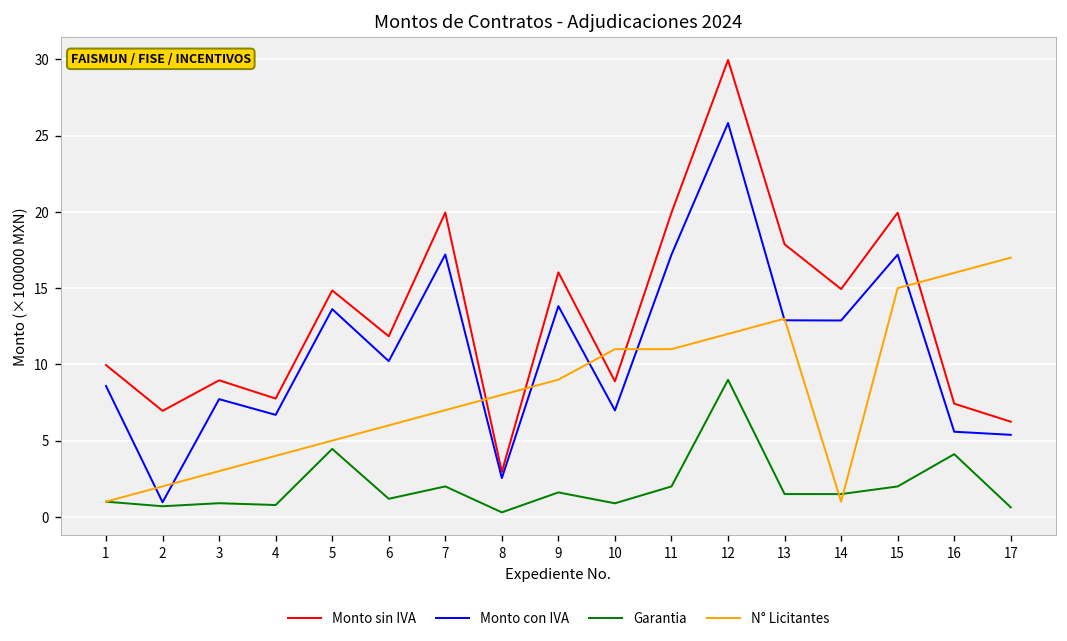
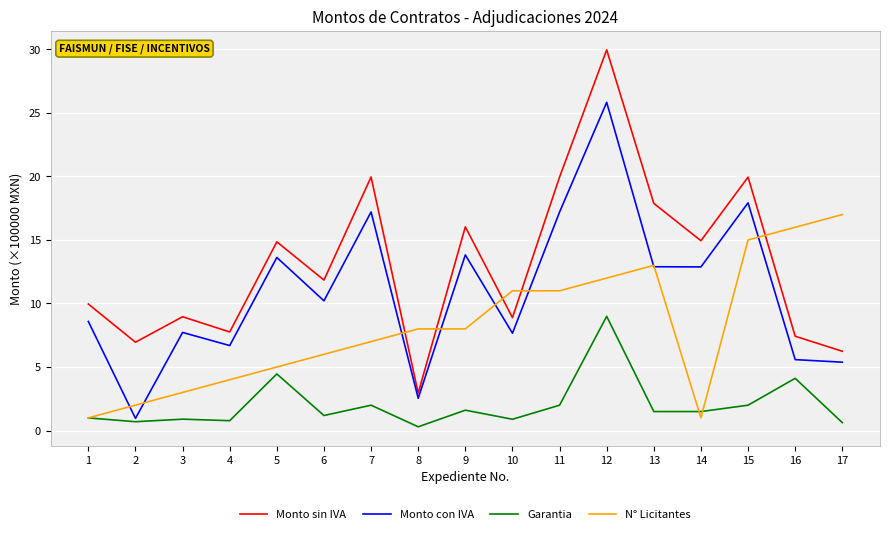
N° Licitantes, 9: 9 -> 8
Monto con IVA, 10: 7.0 -> 7.7
Monto con IVA, 15: 17.2 -> 17.9
